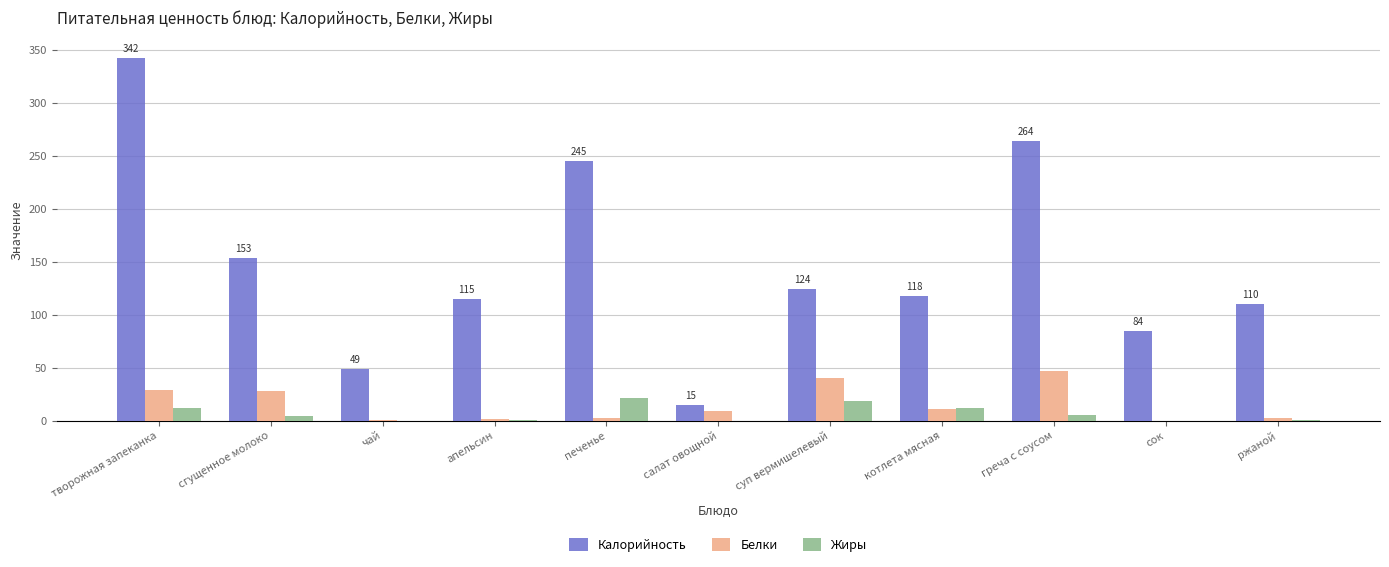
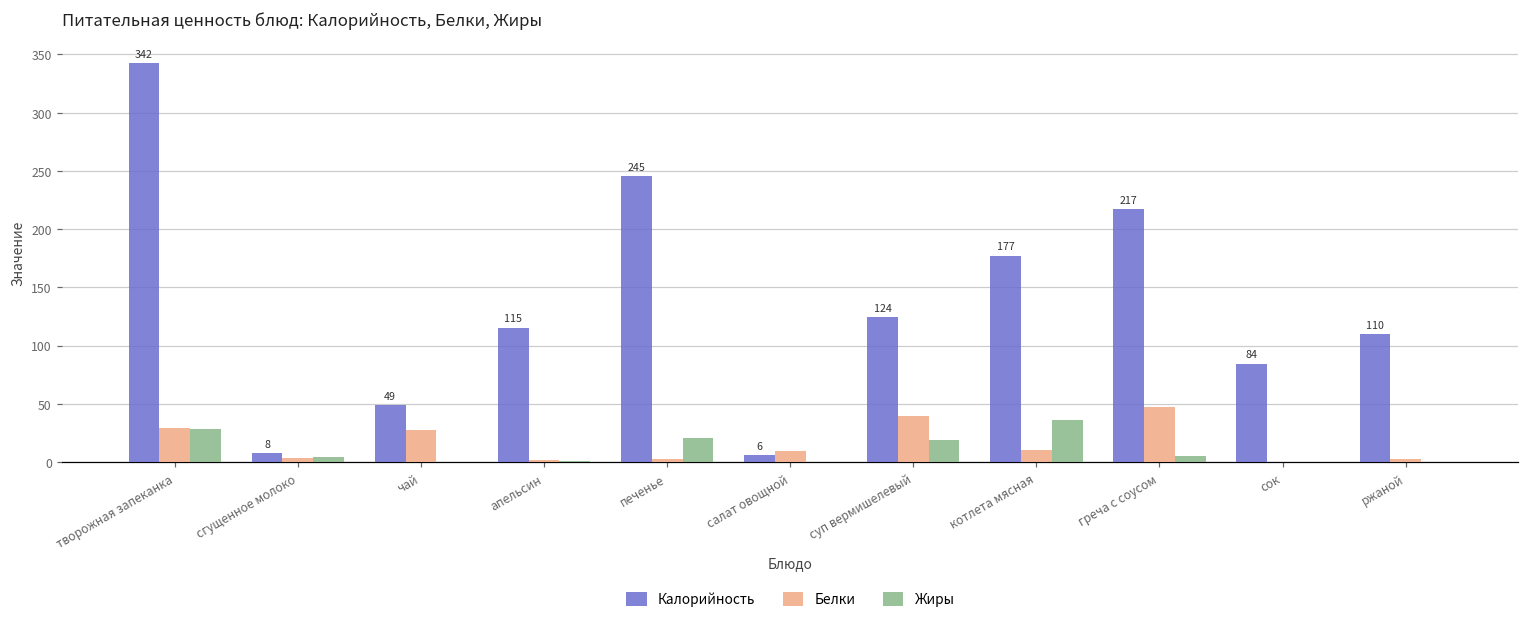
Жиры, творожная запеканка: 12 -> 28
Калорийность, сгущенное молоко: 153 -> 8
Белки, сгущенное молоко: 28 -> 4
Белки, чай: 0 -> 28
Калорийность, салат овощной: 15 -> 6
Калорийность, котлета мясная: 118 -> 177
Жиры, котлета мясная: 12 -> 36
Калорийность, греча с соусом: 264 -> 217
